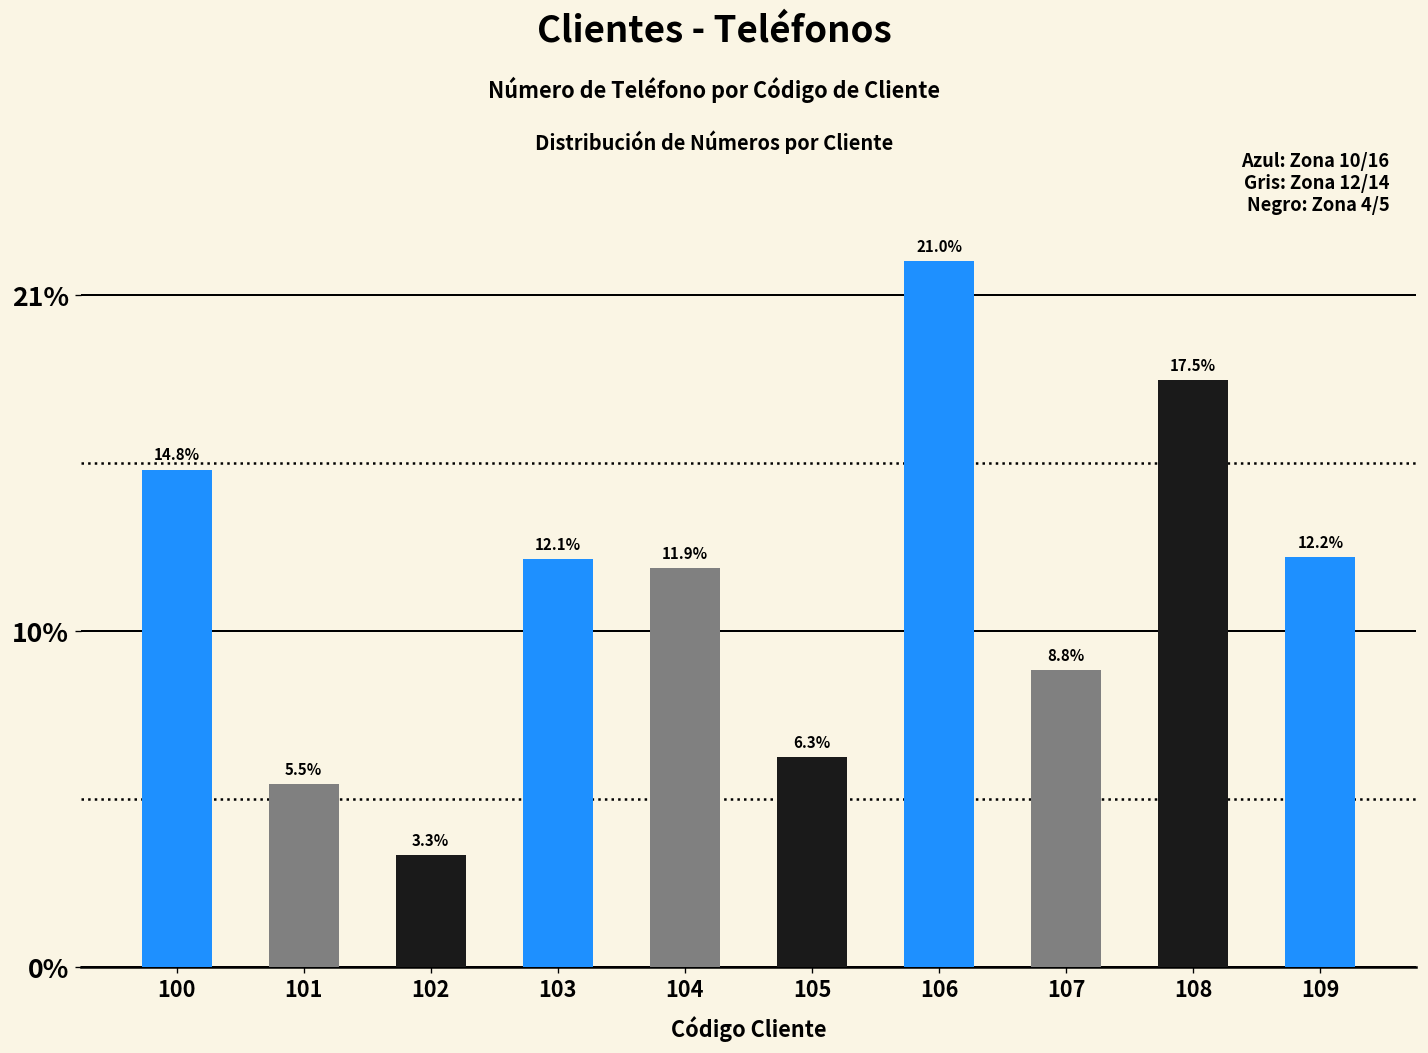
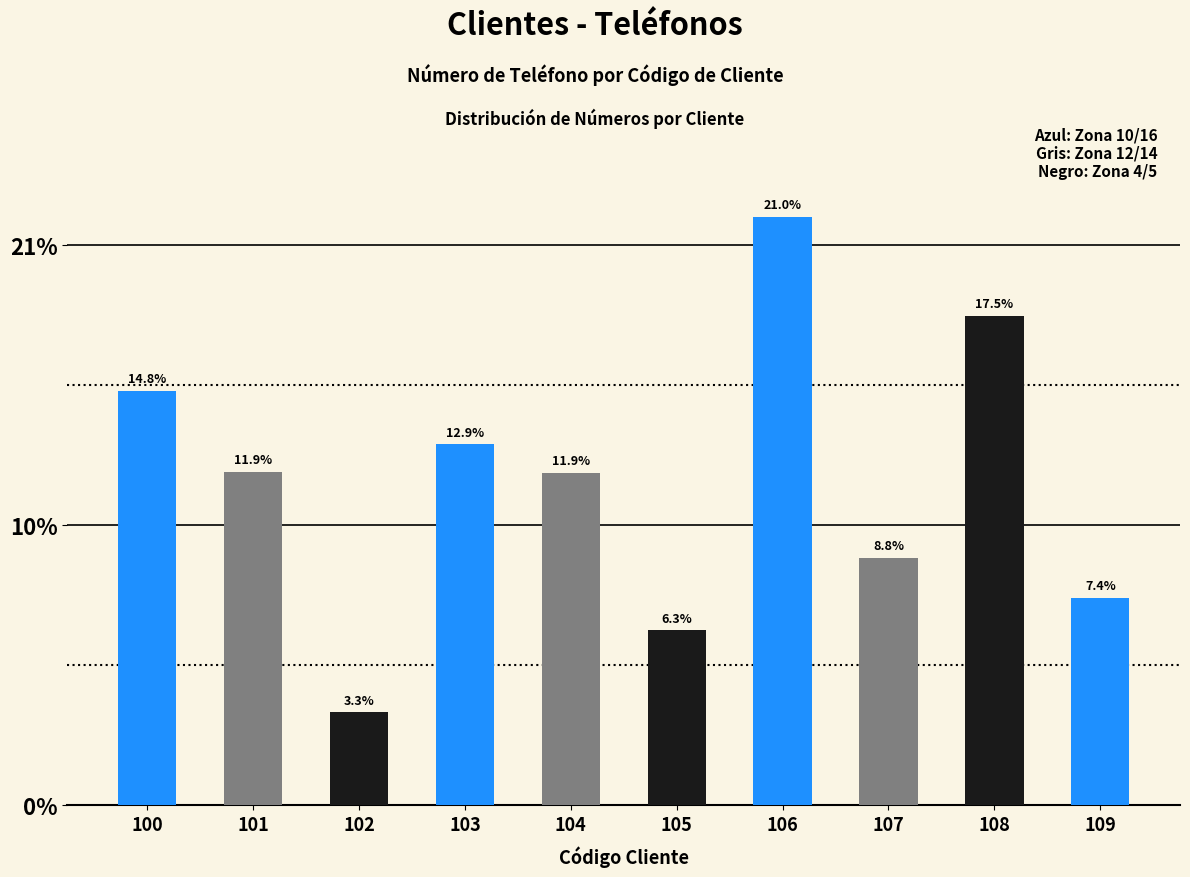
101: 5.5% -> 11.9%
103: 12.1% -> 12.9%
109: 12.2% -> 7.4%
